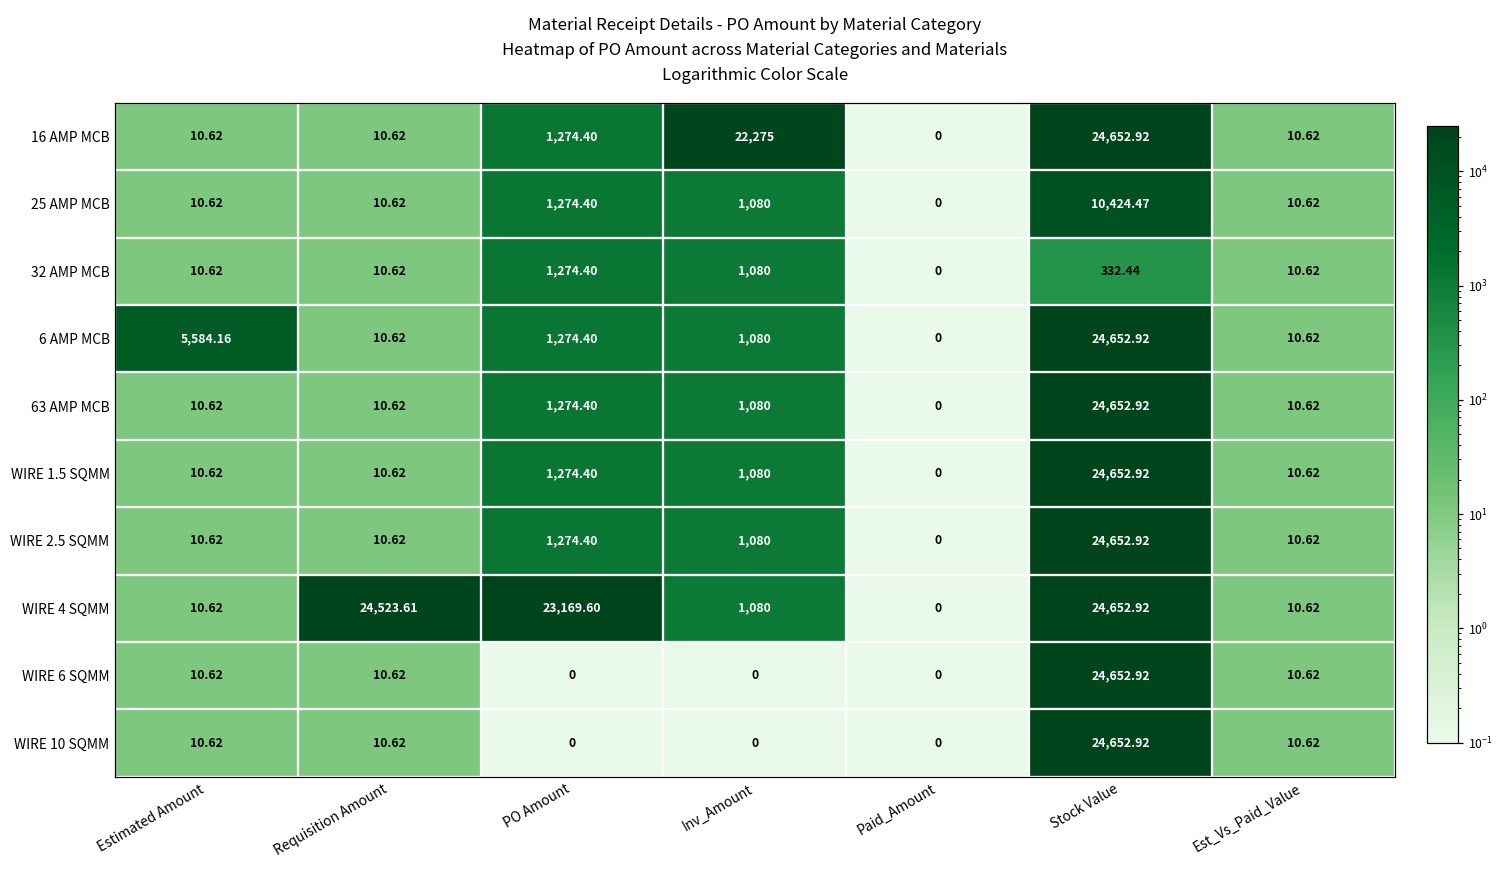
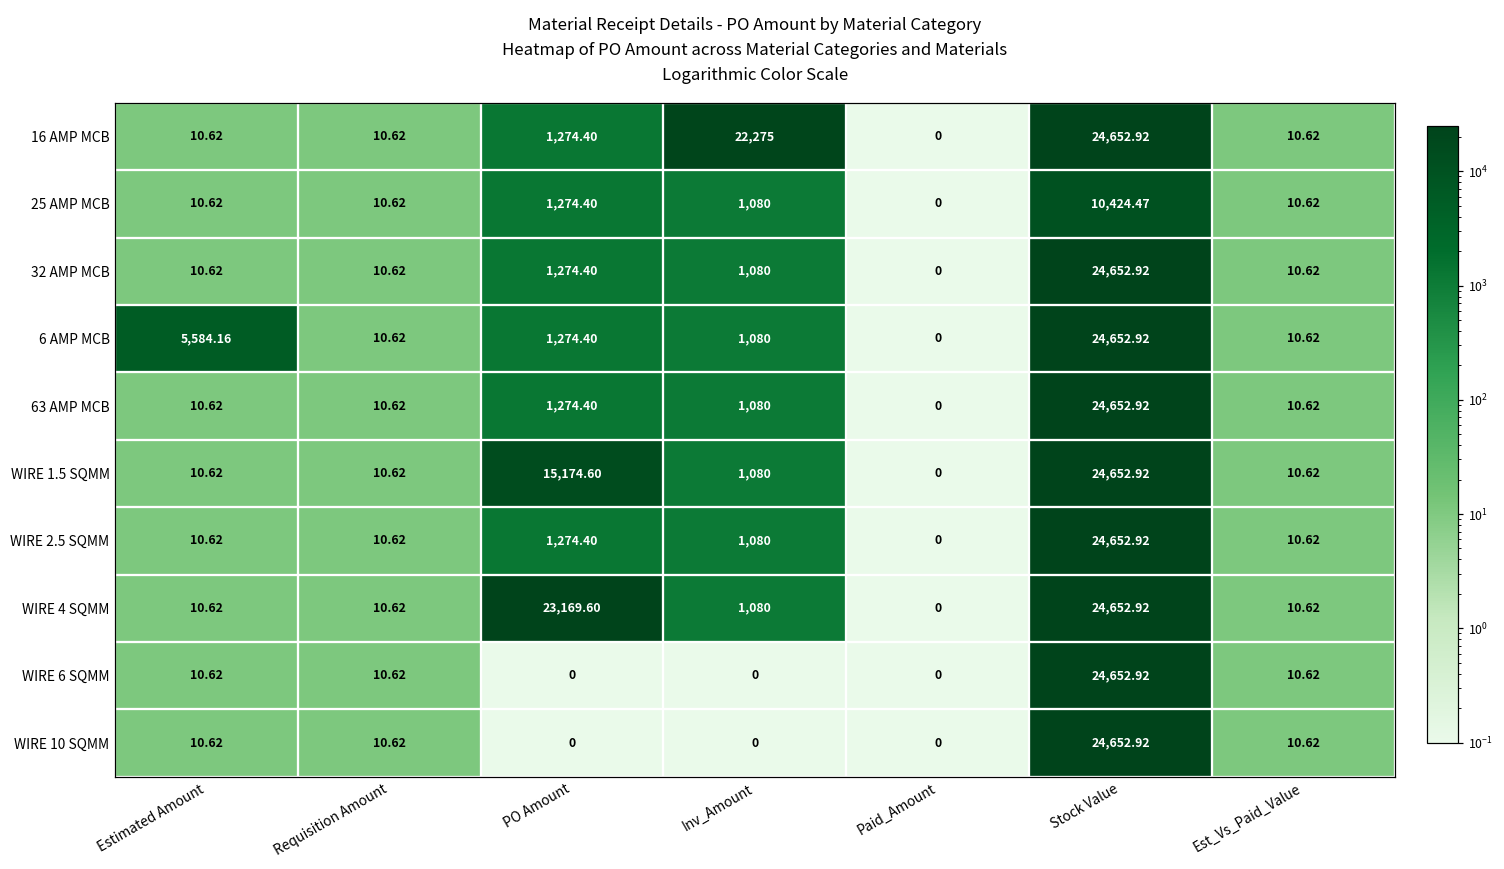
32 AMP MCB, Stock Value: 332.44 -> 24,652.92
WIRE 1.5 SQMM, PO Amount: 1,274.40 -> 15,174.60
WIRE 4 SQMM, Requisition Amount: 24,523.61 -> 10.62
